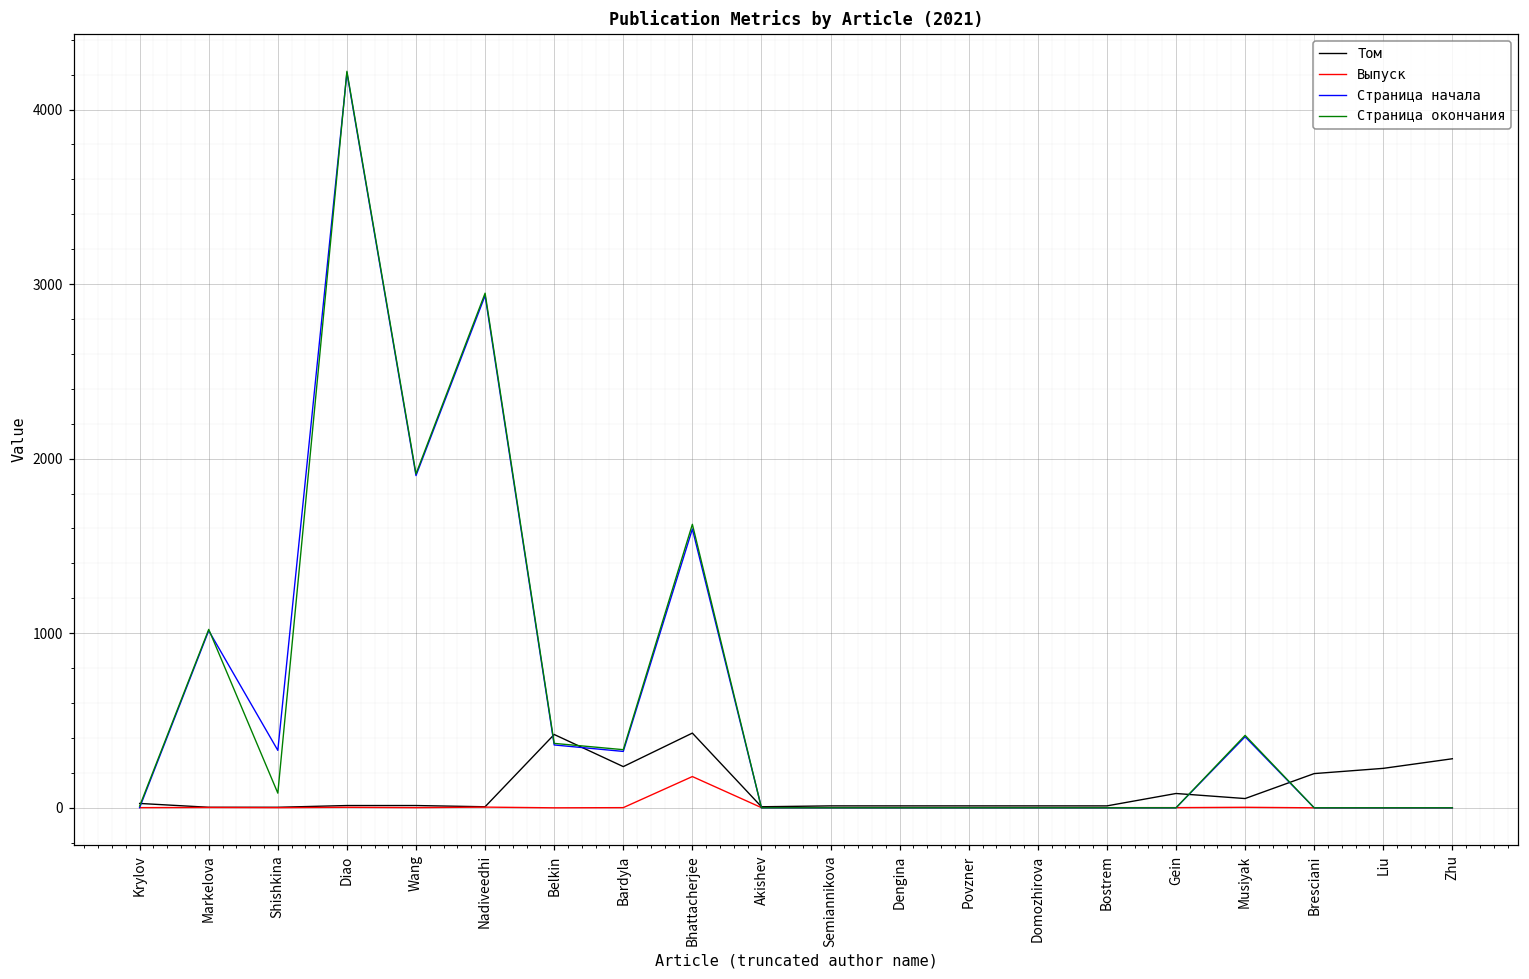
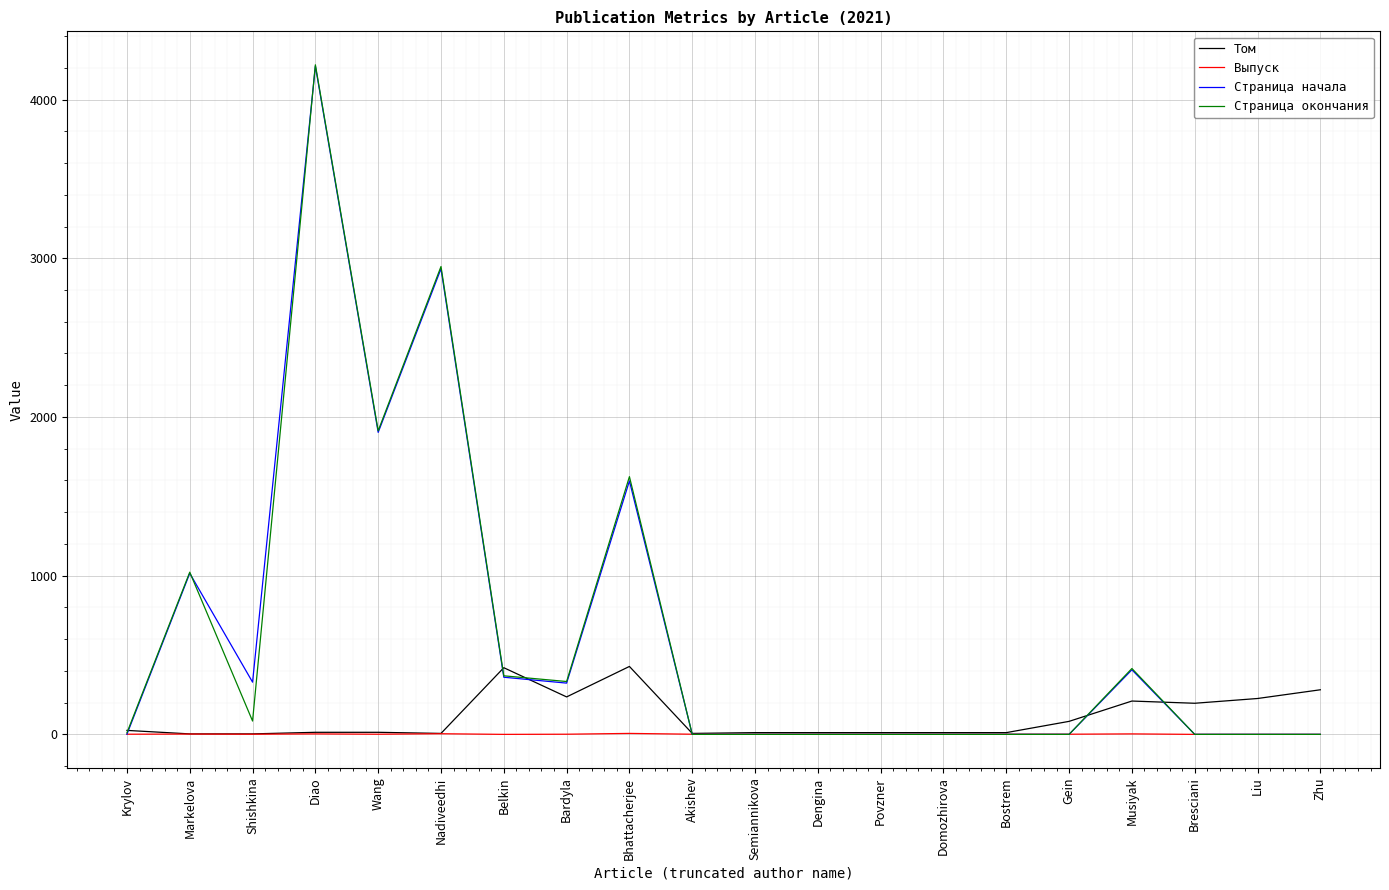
Выпуск, Bhattacherjee: 180 -> 10
Том, Musiyak: 50 -> 210
